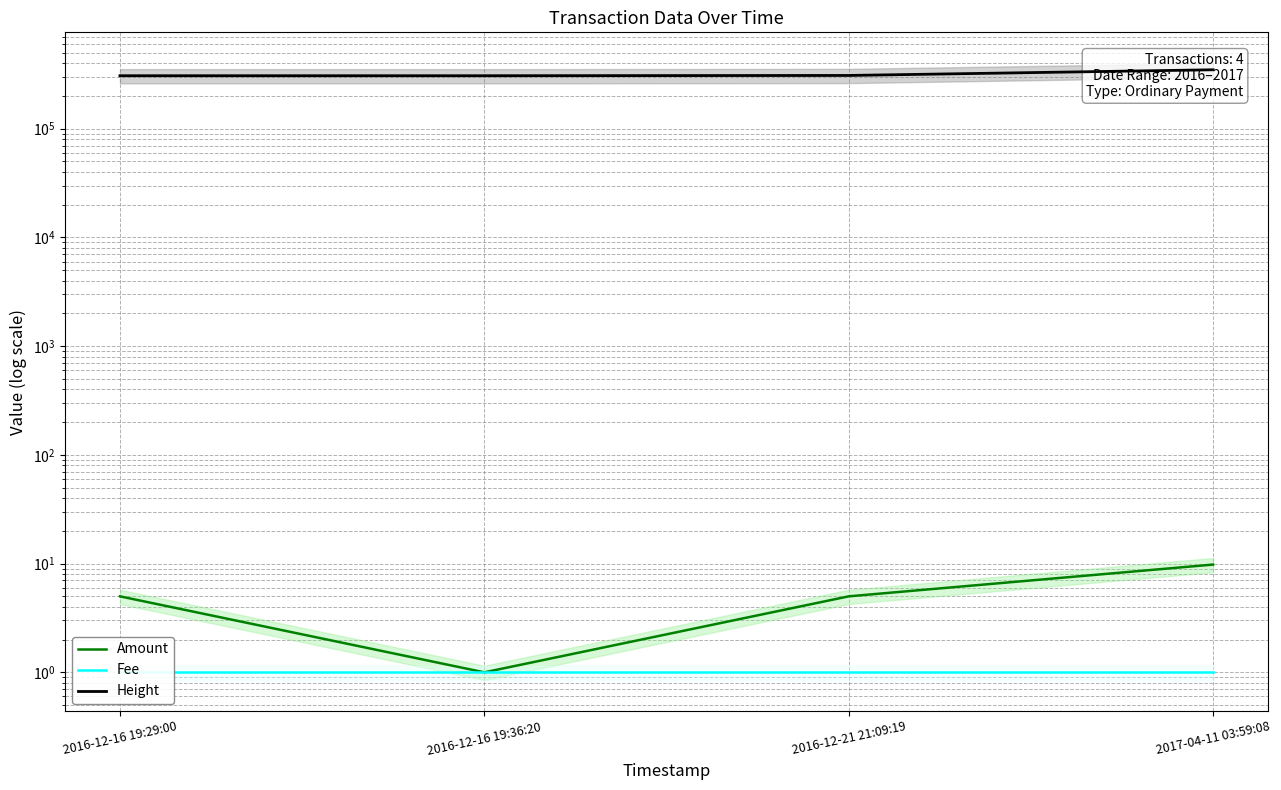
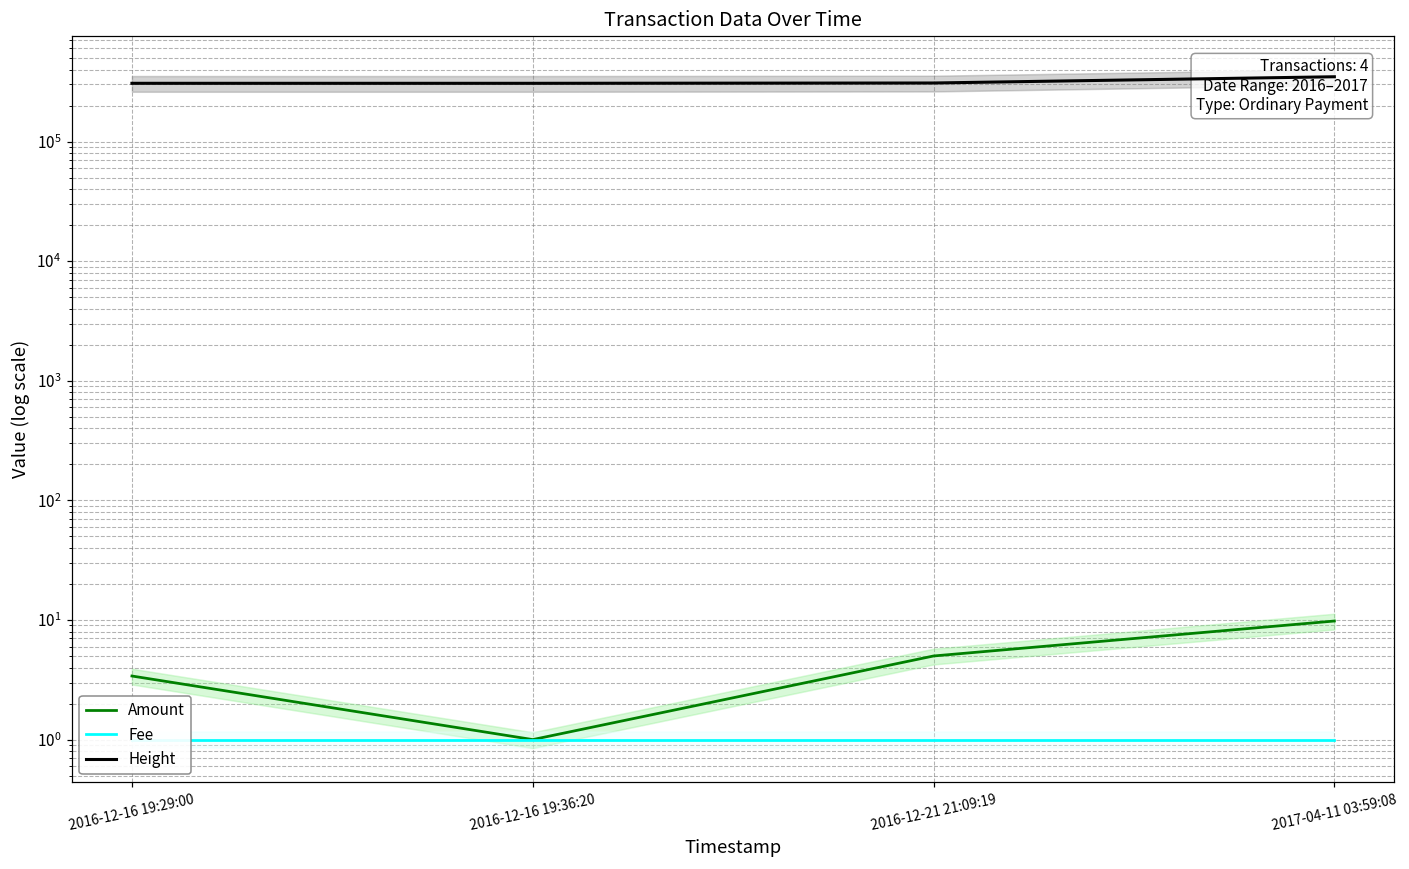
Amount, 2016-12-16 19:29:00: 5 -> 3.4
